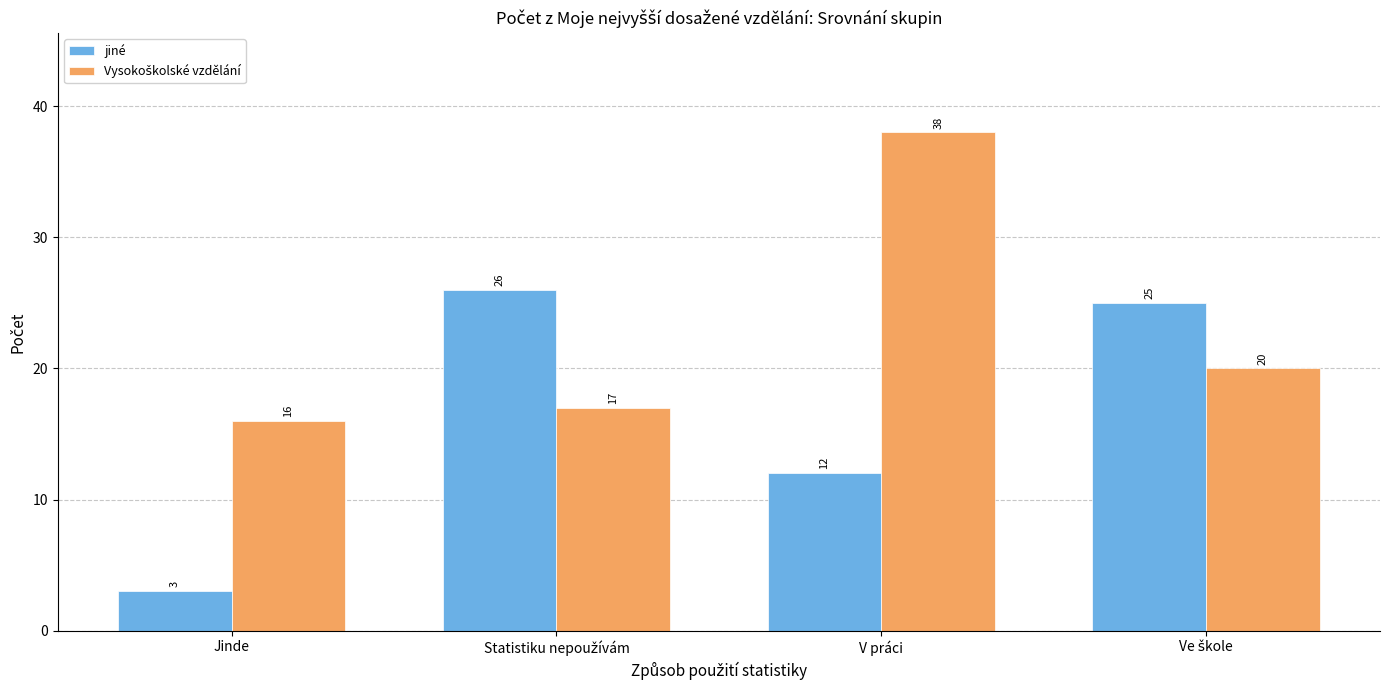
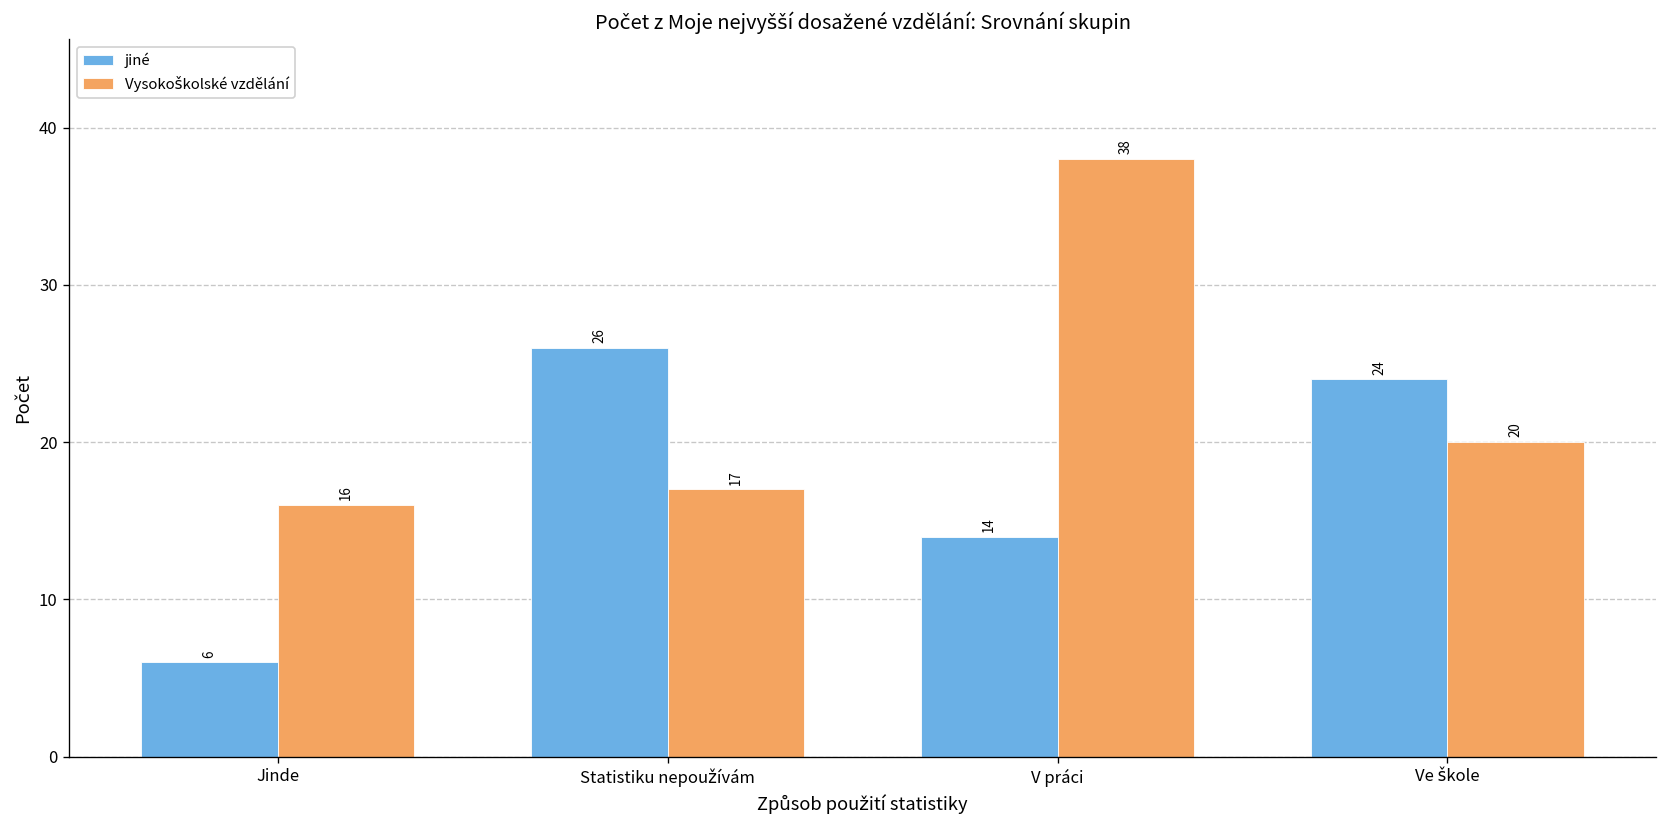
jiné, Jinde: 3 -> 6
jiné, V práci: 12 -> 14
jiné, Ve škole: 25 -> 24
